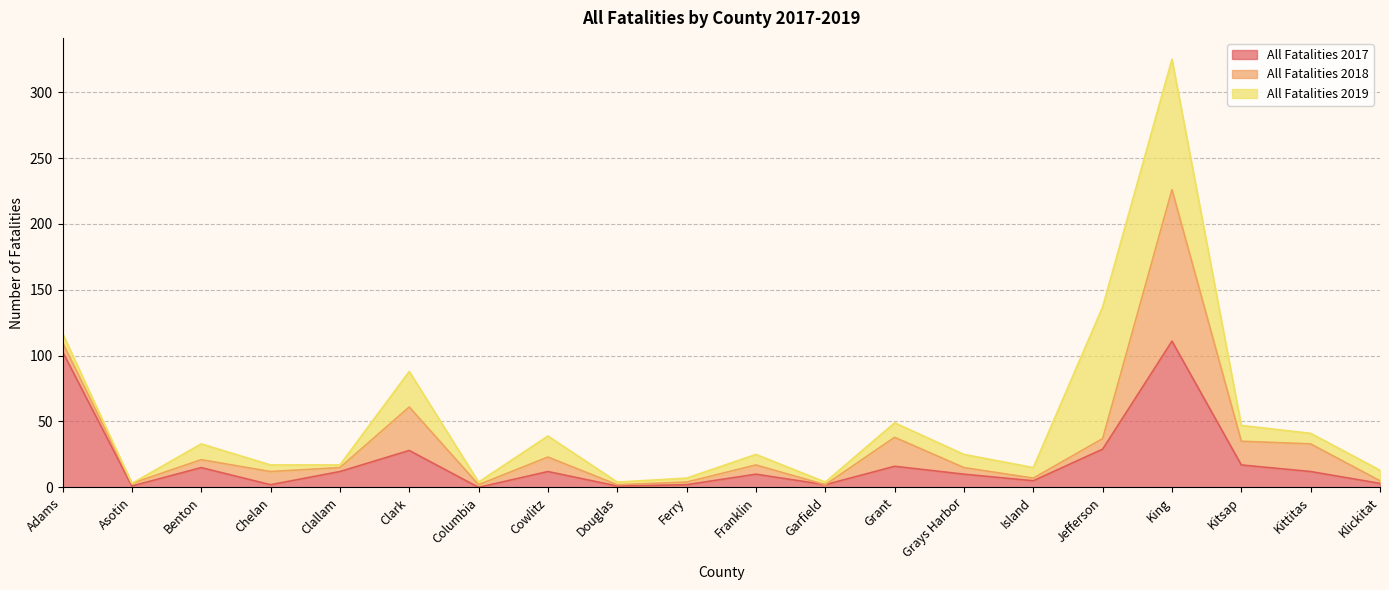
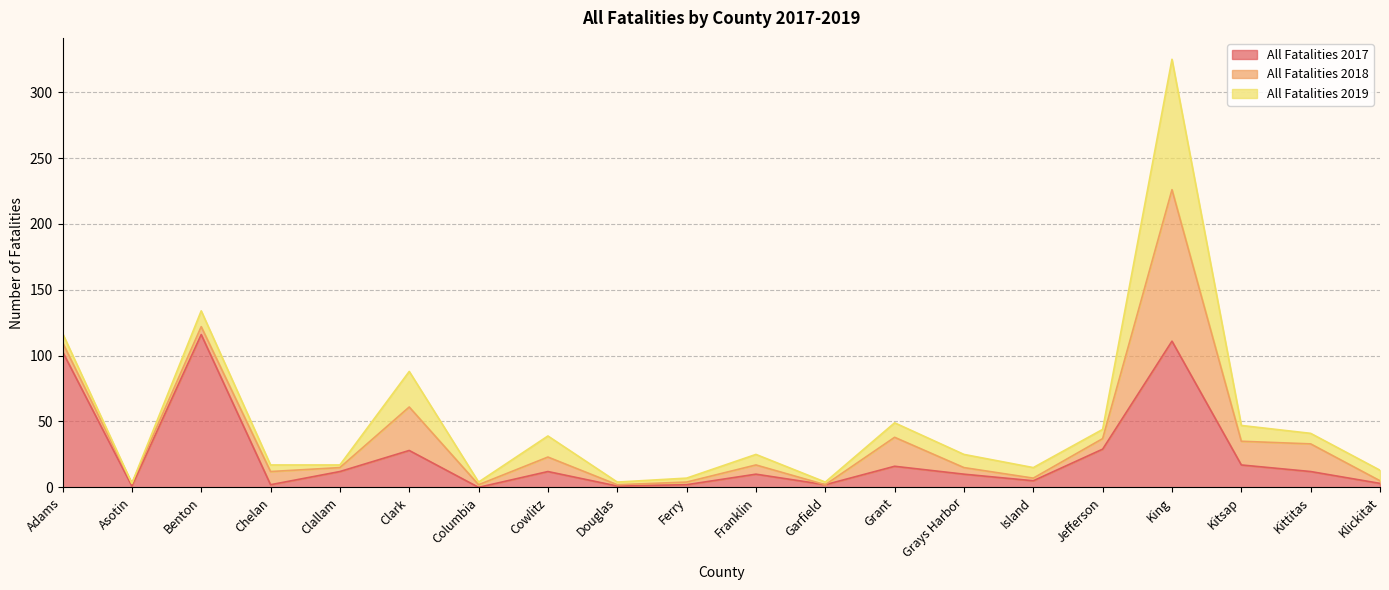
All Fatalities 2017, Benton: 15 -> 116
All Fatalities 2019, Jefferson: 100 -> 7
